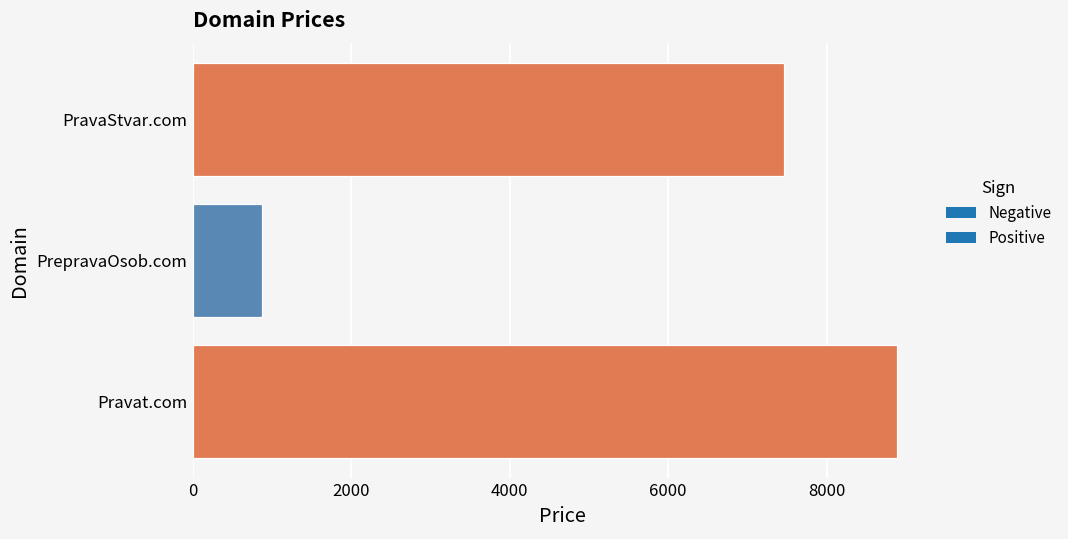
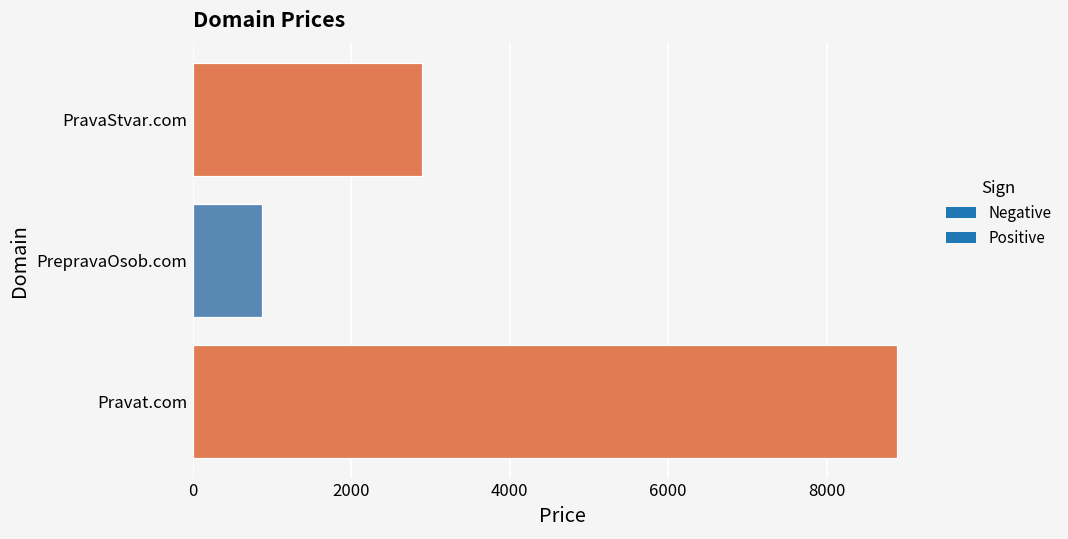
PravaStvar.com: 7500 -> 2900
